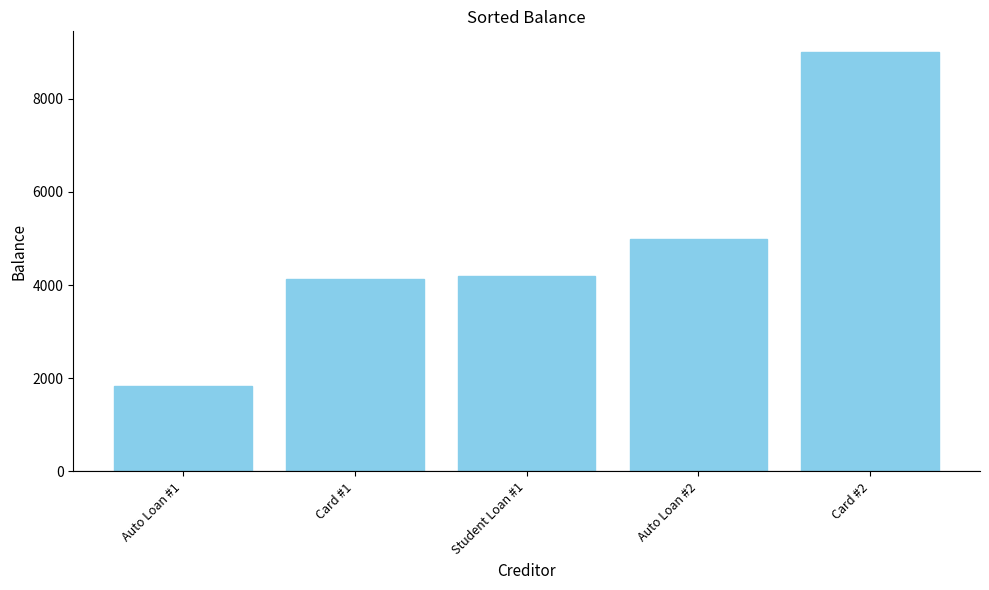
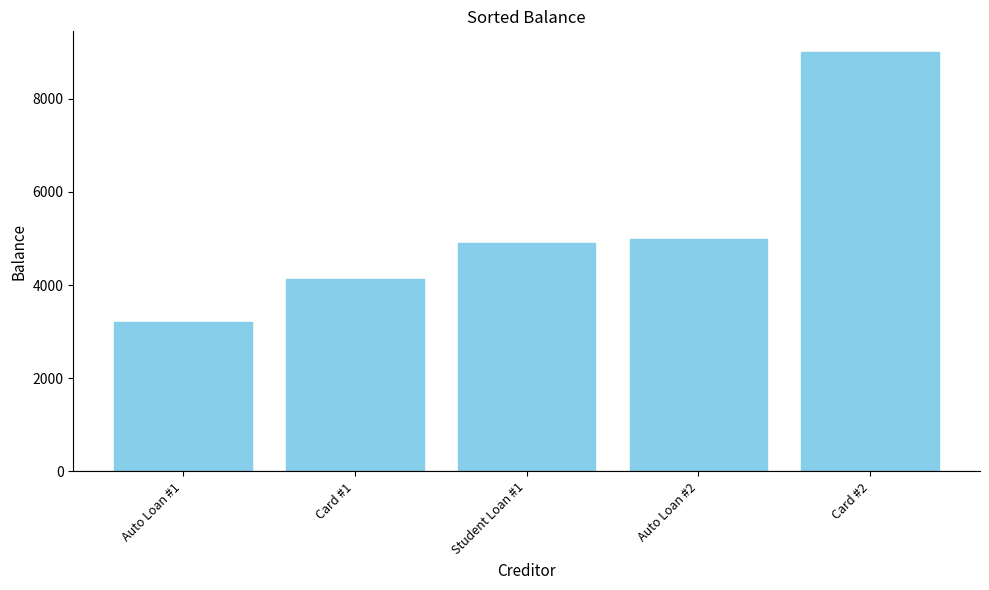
Auto Loan #1: 1800 -> 3200
Student Loan #1: 4200 -> 4900
